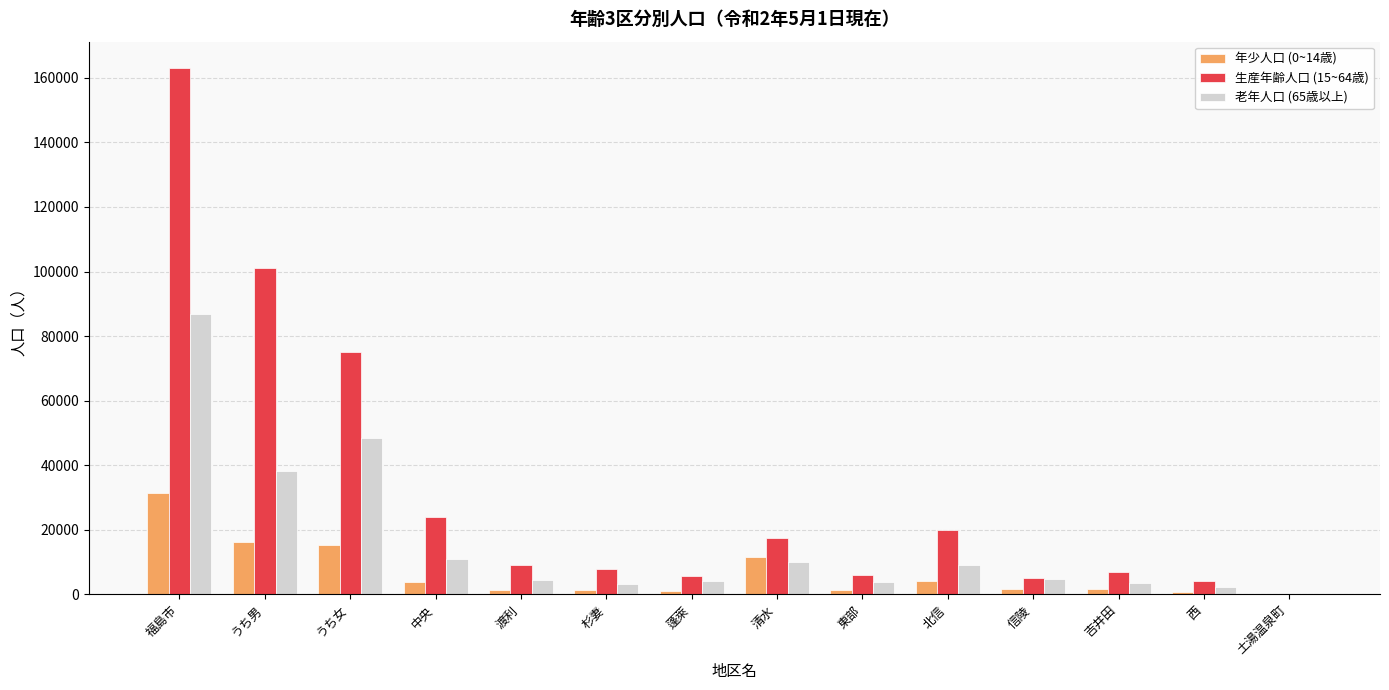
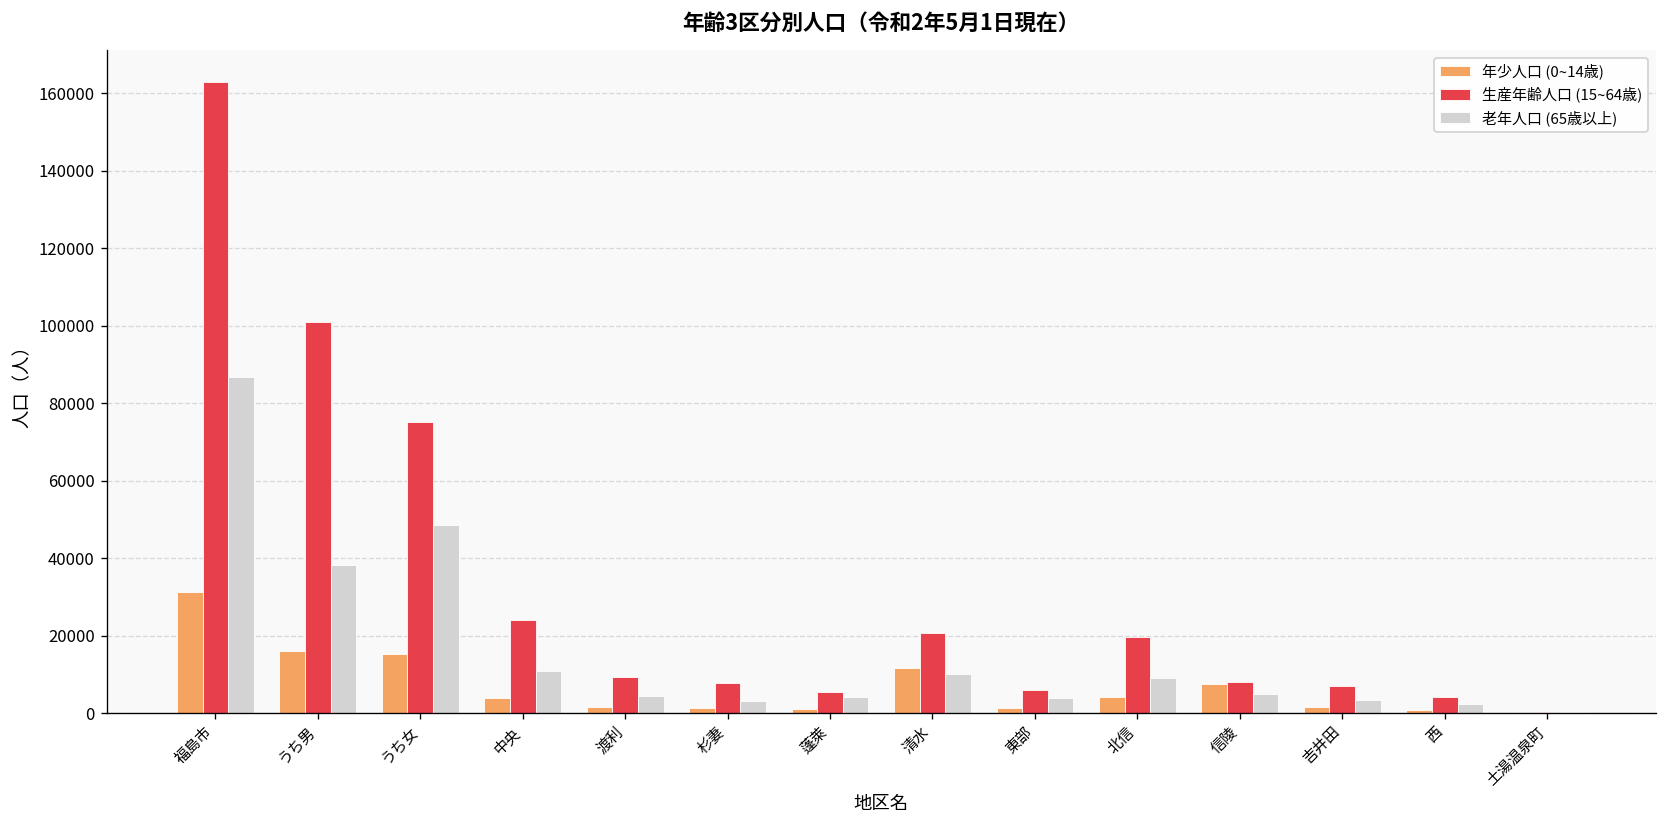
生産年齢人口 (15~64歳), 清水: 18000 -> 21000
年少人口 (0~14歳), 信陵: 2000 -> 8000
生産年齢人口 (15~64歳), 信陵: 5000 -> 8000
